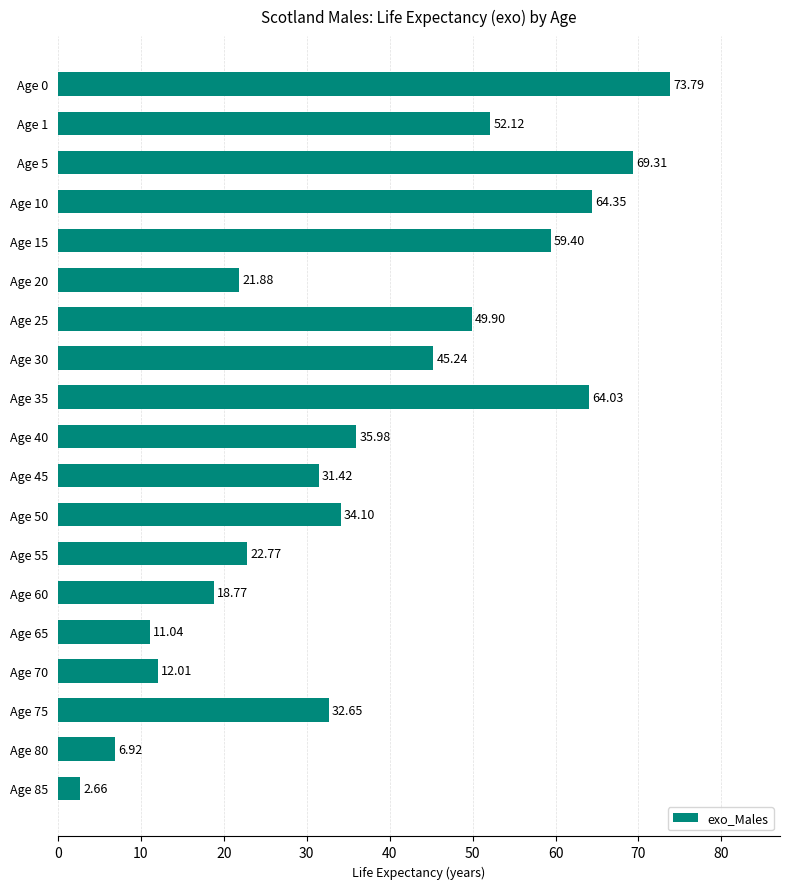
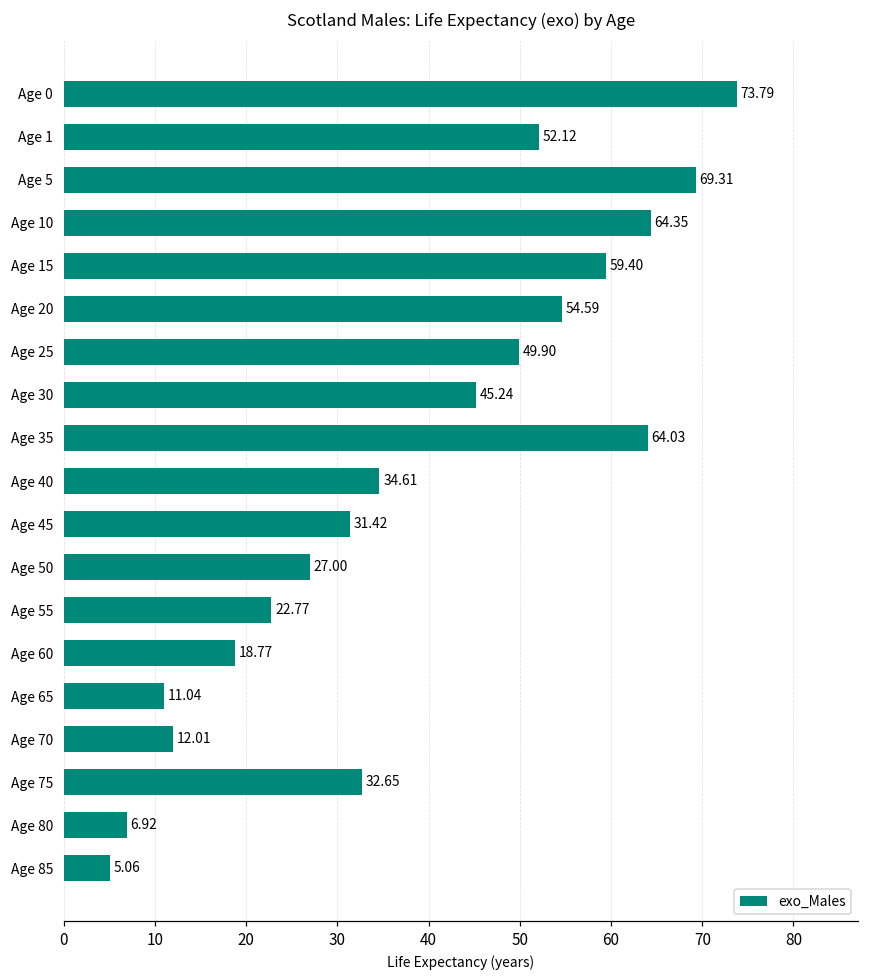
Age 20: 21.88 -> 54.59
Age 40: 35.98 -> 34.61
Age 50: 34.10 -> 27.00
Age 85: 2.66 -> 5.06
